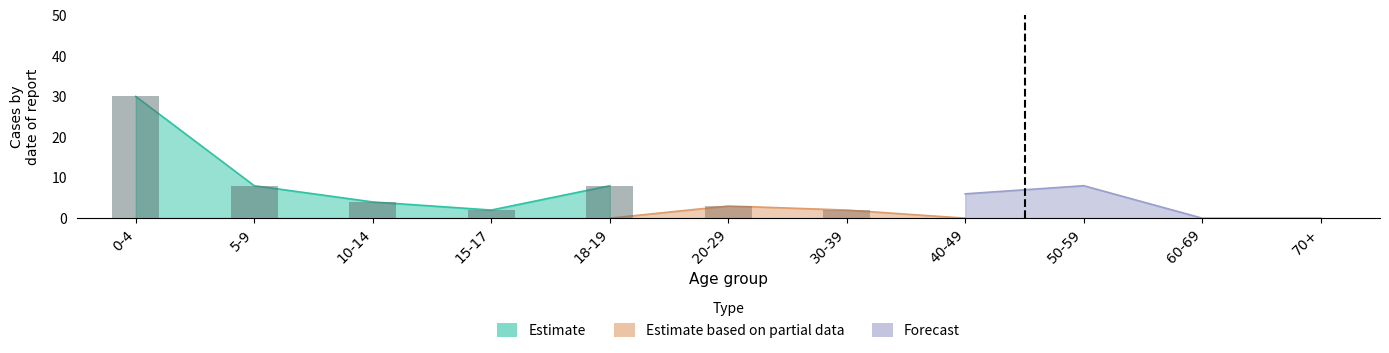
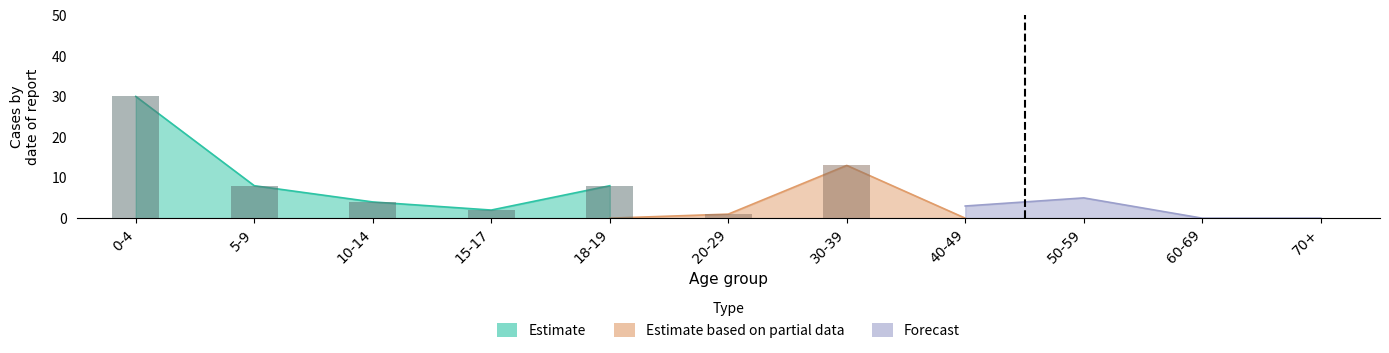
Estimate based on partial data, 20-29: 3 -> 1
Estimate based on partial data, 30-39: 2 -> 13
Forecast, 40-49: 6 -> 3
Forecast, 50-59: 8 -> 5
